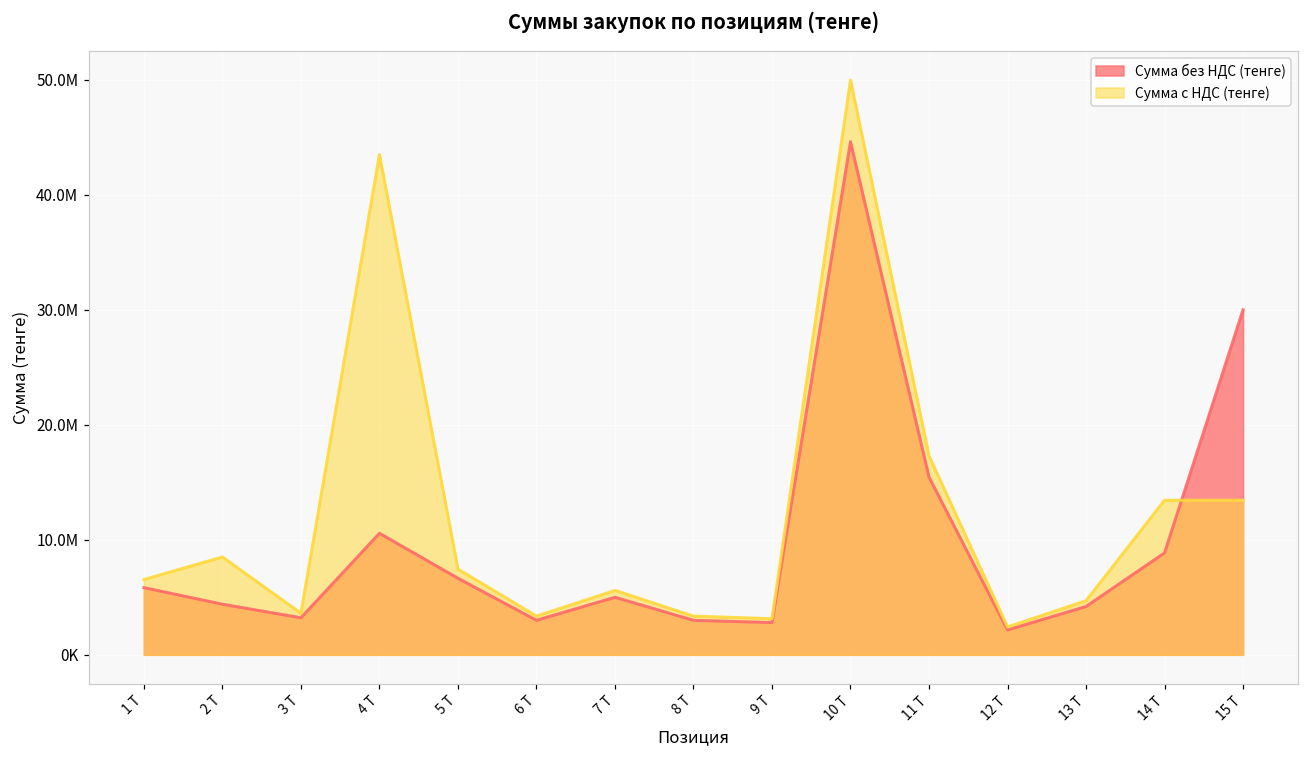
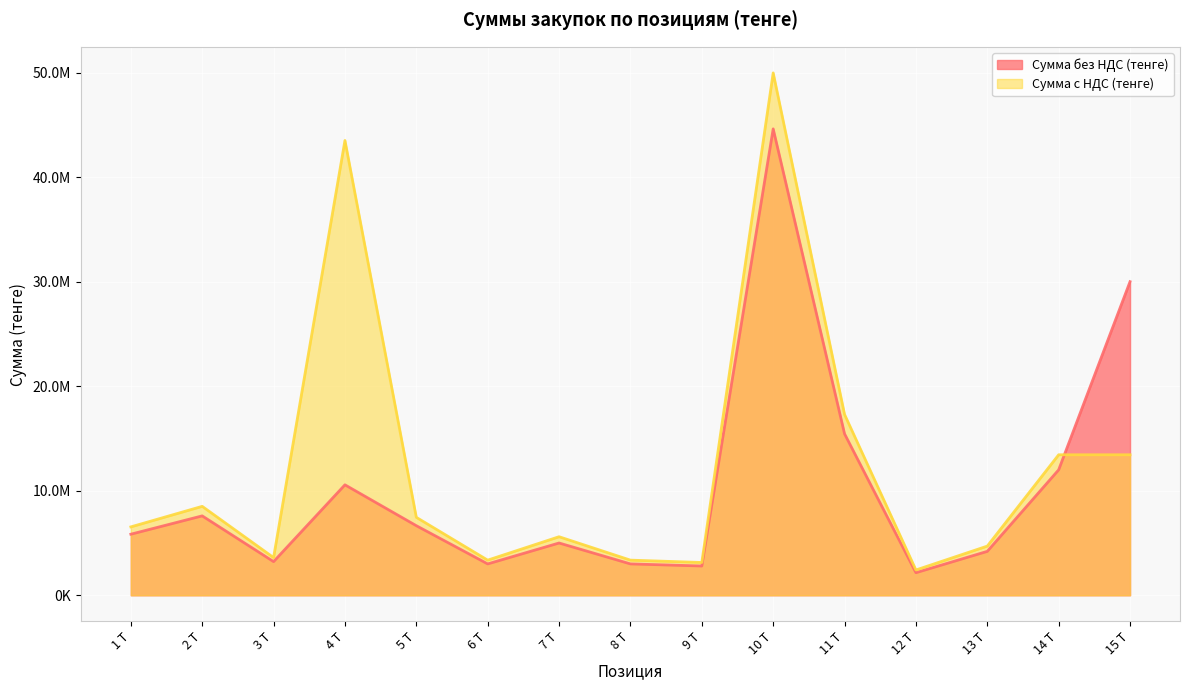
Сумма без НДС (тенге), 2 Т: 4400000 -> 7600000
Сумма без НДС (тенге), 14 Т: 8900000 -> 12000000
